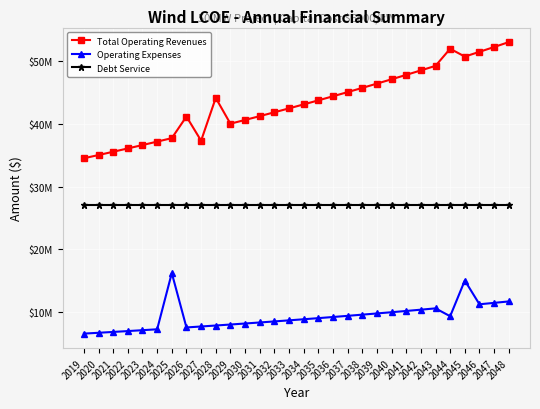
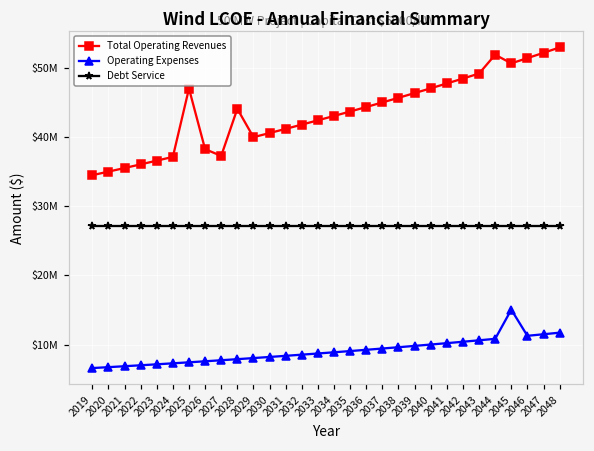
Total Operating Revenues, 2025: $38000000 -> $47000000
Operating Expenses, 2025: $16000000 -> $7000000
Total Operating Revenues, 2026: $41000000 -> $38000000
Operating Expenses, 2044: $9000000 -> $11000000
